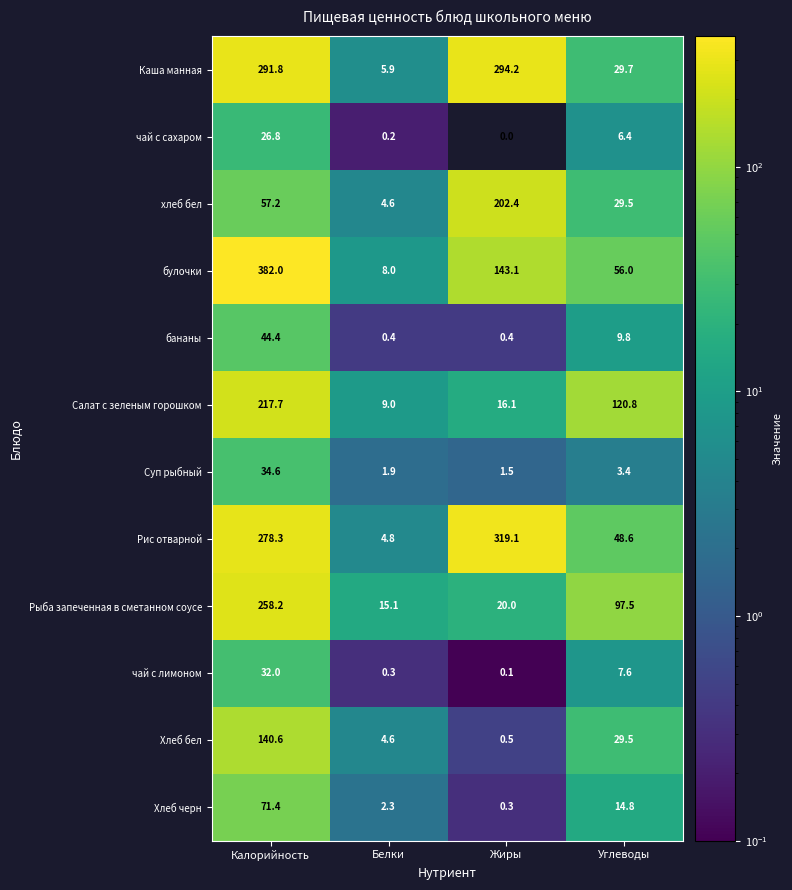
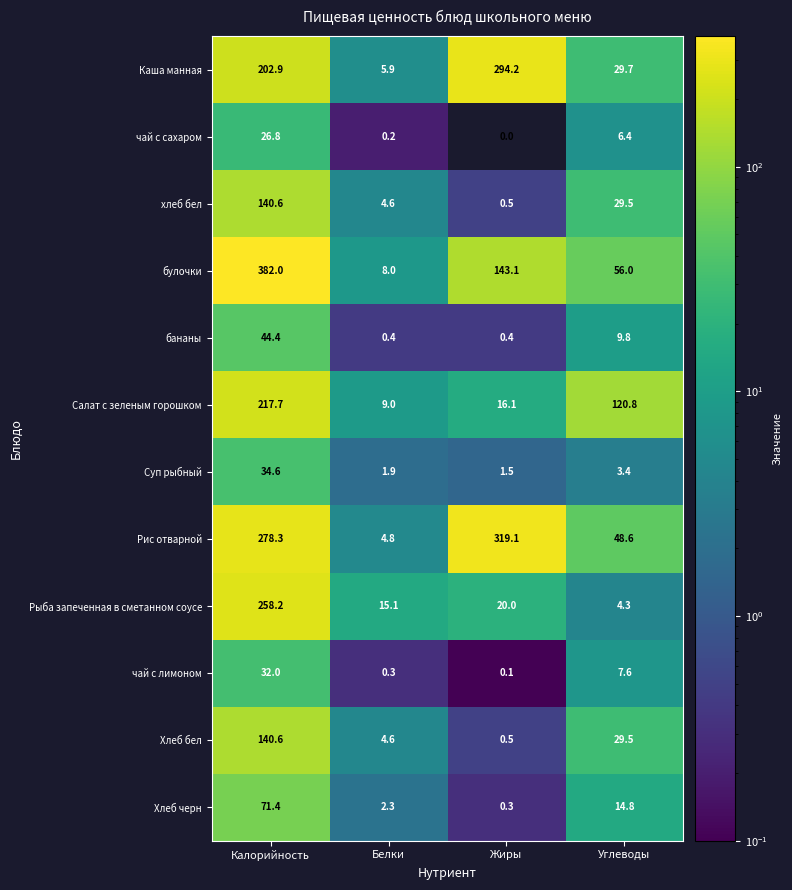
Каша манная, Калорийность: 291.8 -> 202.9
хлеб бел, Калорийность: 57.2 -> 140.6
хлеб бел, Жиры: 202.4 -> 0.5
Рыба запеченная в сметанном соусе, Углеводы: 97.5 -> 4.3
